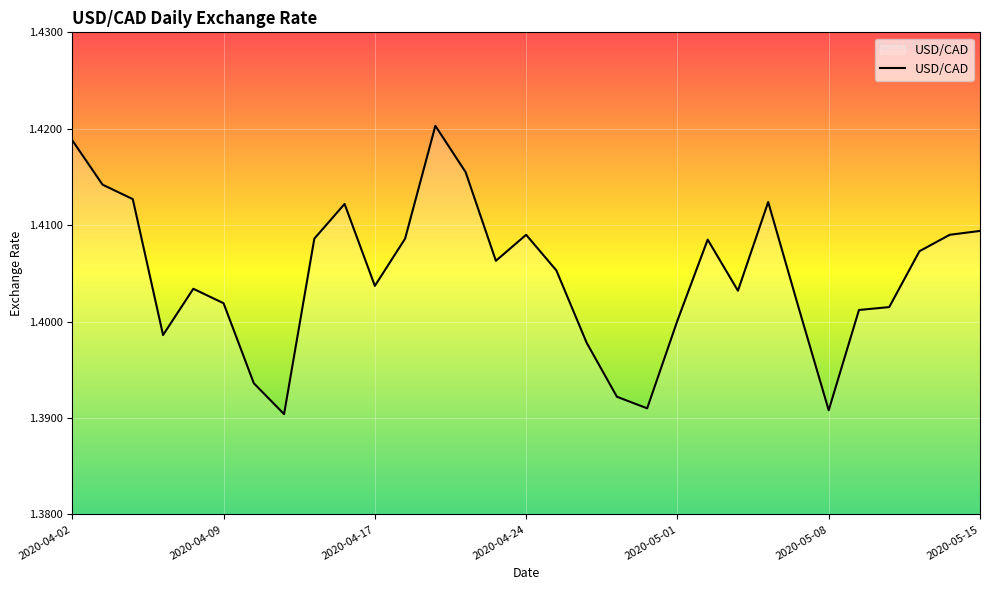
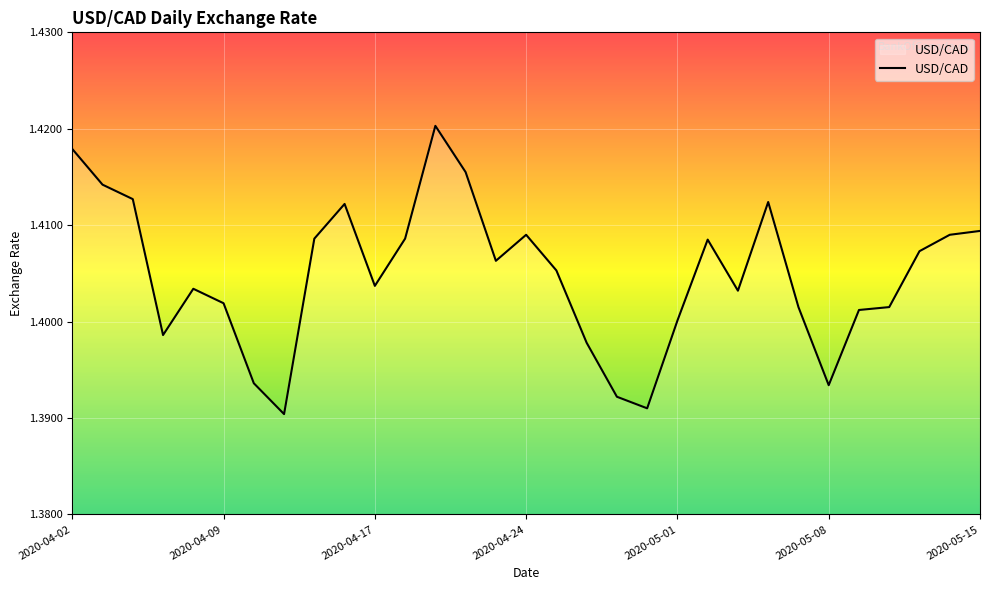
2020-04-02: 1.419 -> 1.418
2020-05-08: 1.391 -> 1.393
